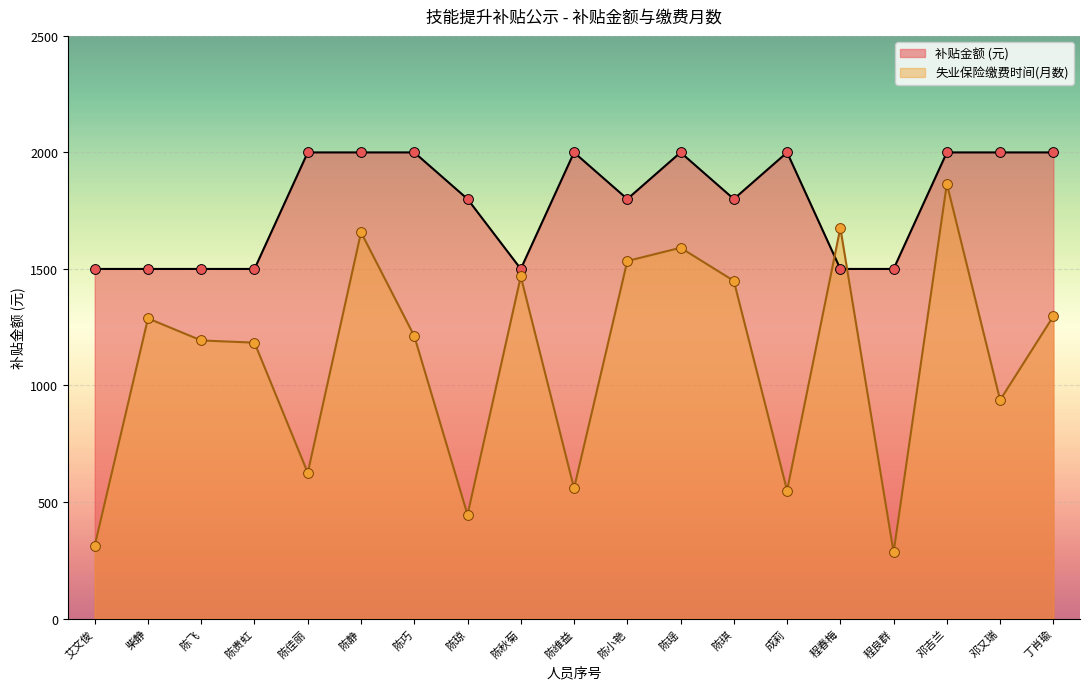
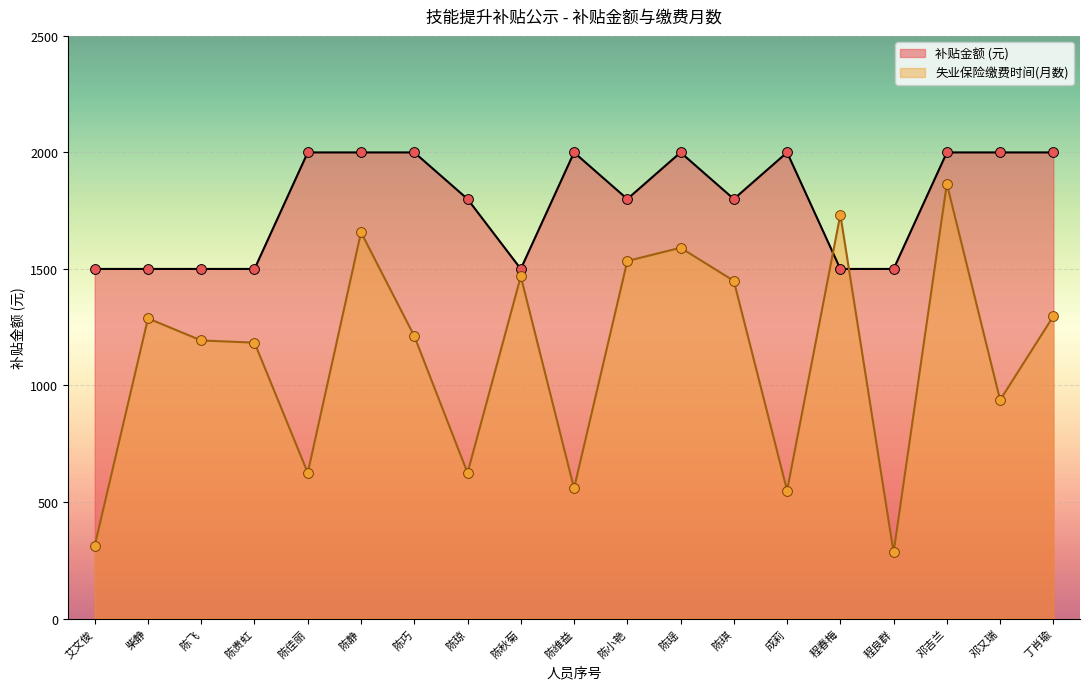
失业保险缴费时间(月数), 陈琼: 450 -> 630
失业保险缴费时间(月数), 程春梅: 1680 -> 1730
